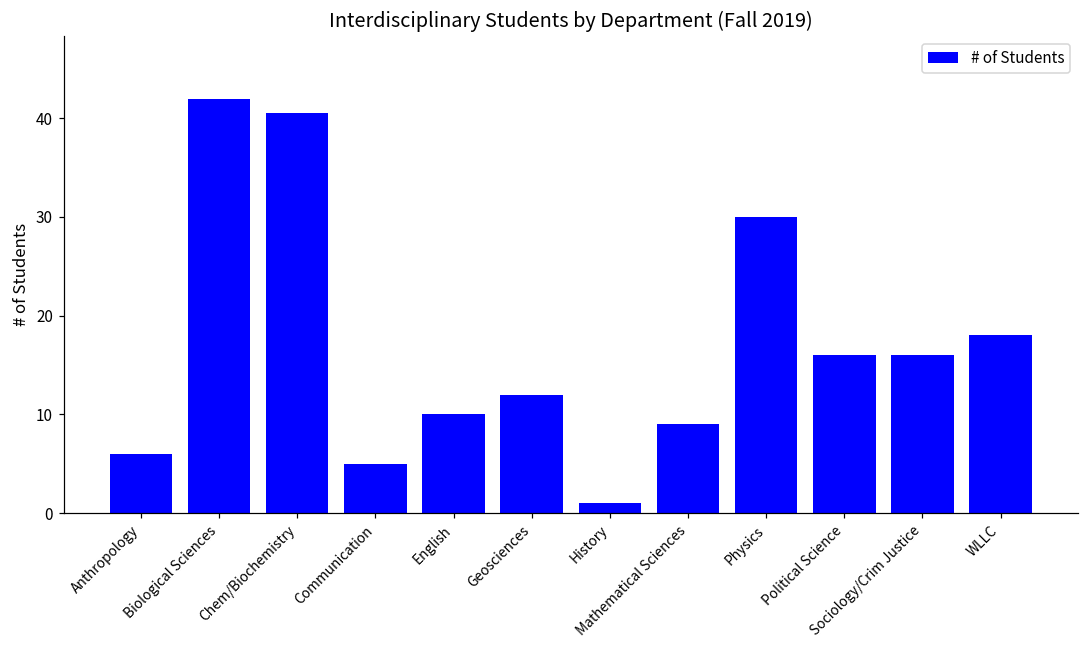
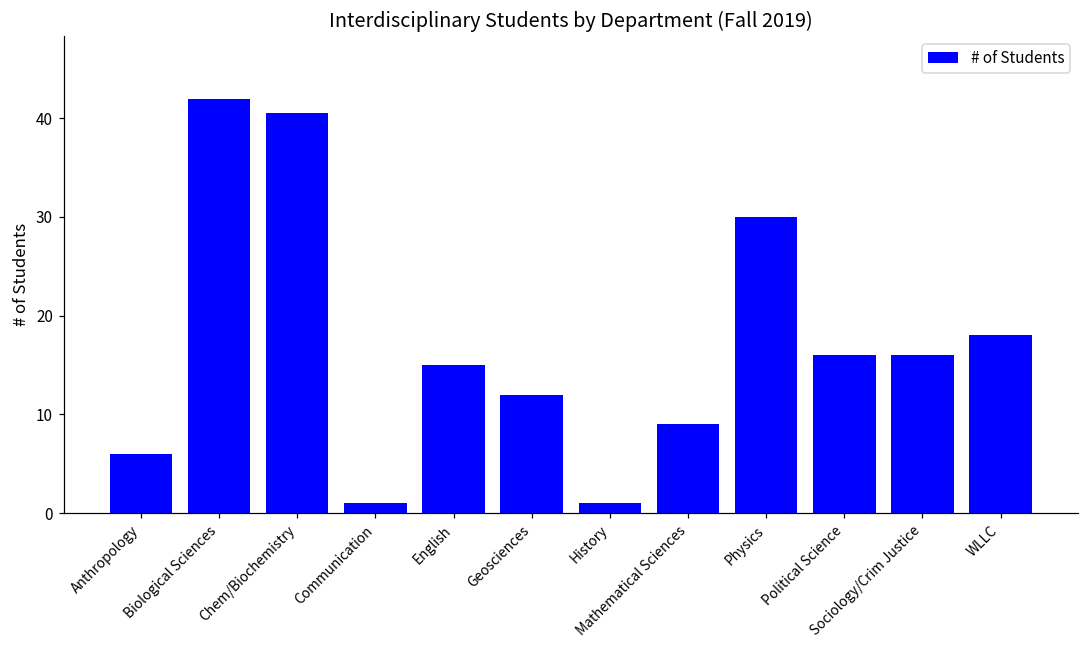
Communication: 5 -> 1
English: 10 -> 15
